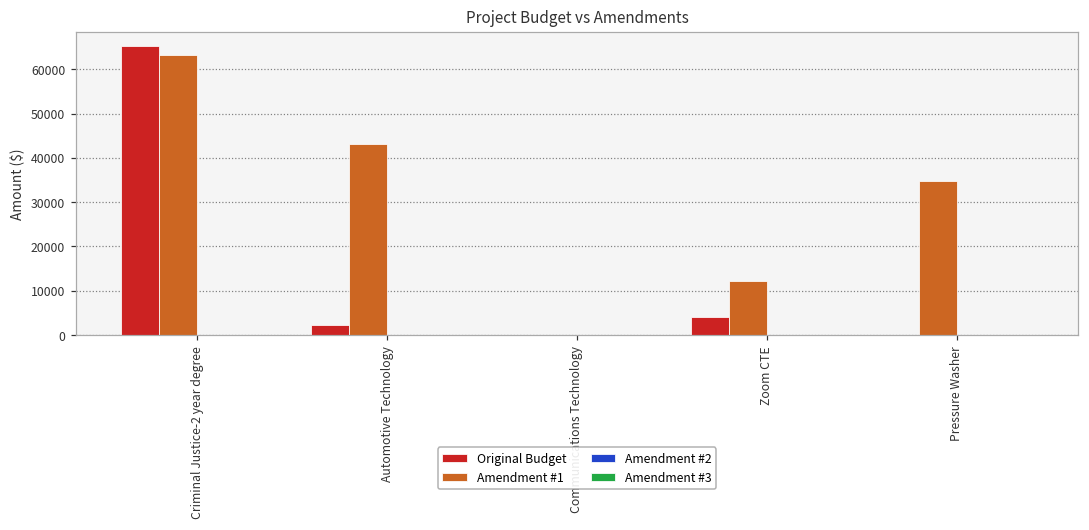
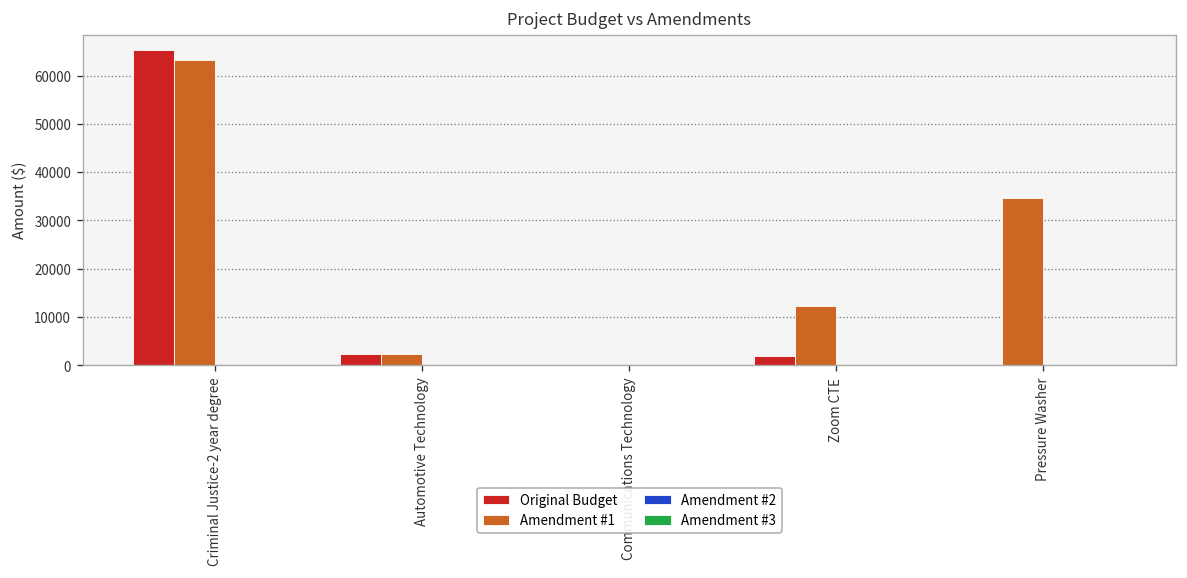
Amendment #1, Automotive Technology: 43000 -> 2000
Original Budget, Zoom CTE: 4000 -> 2000
